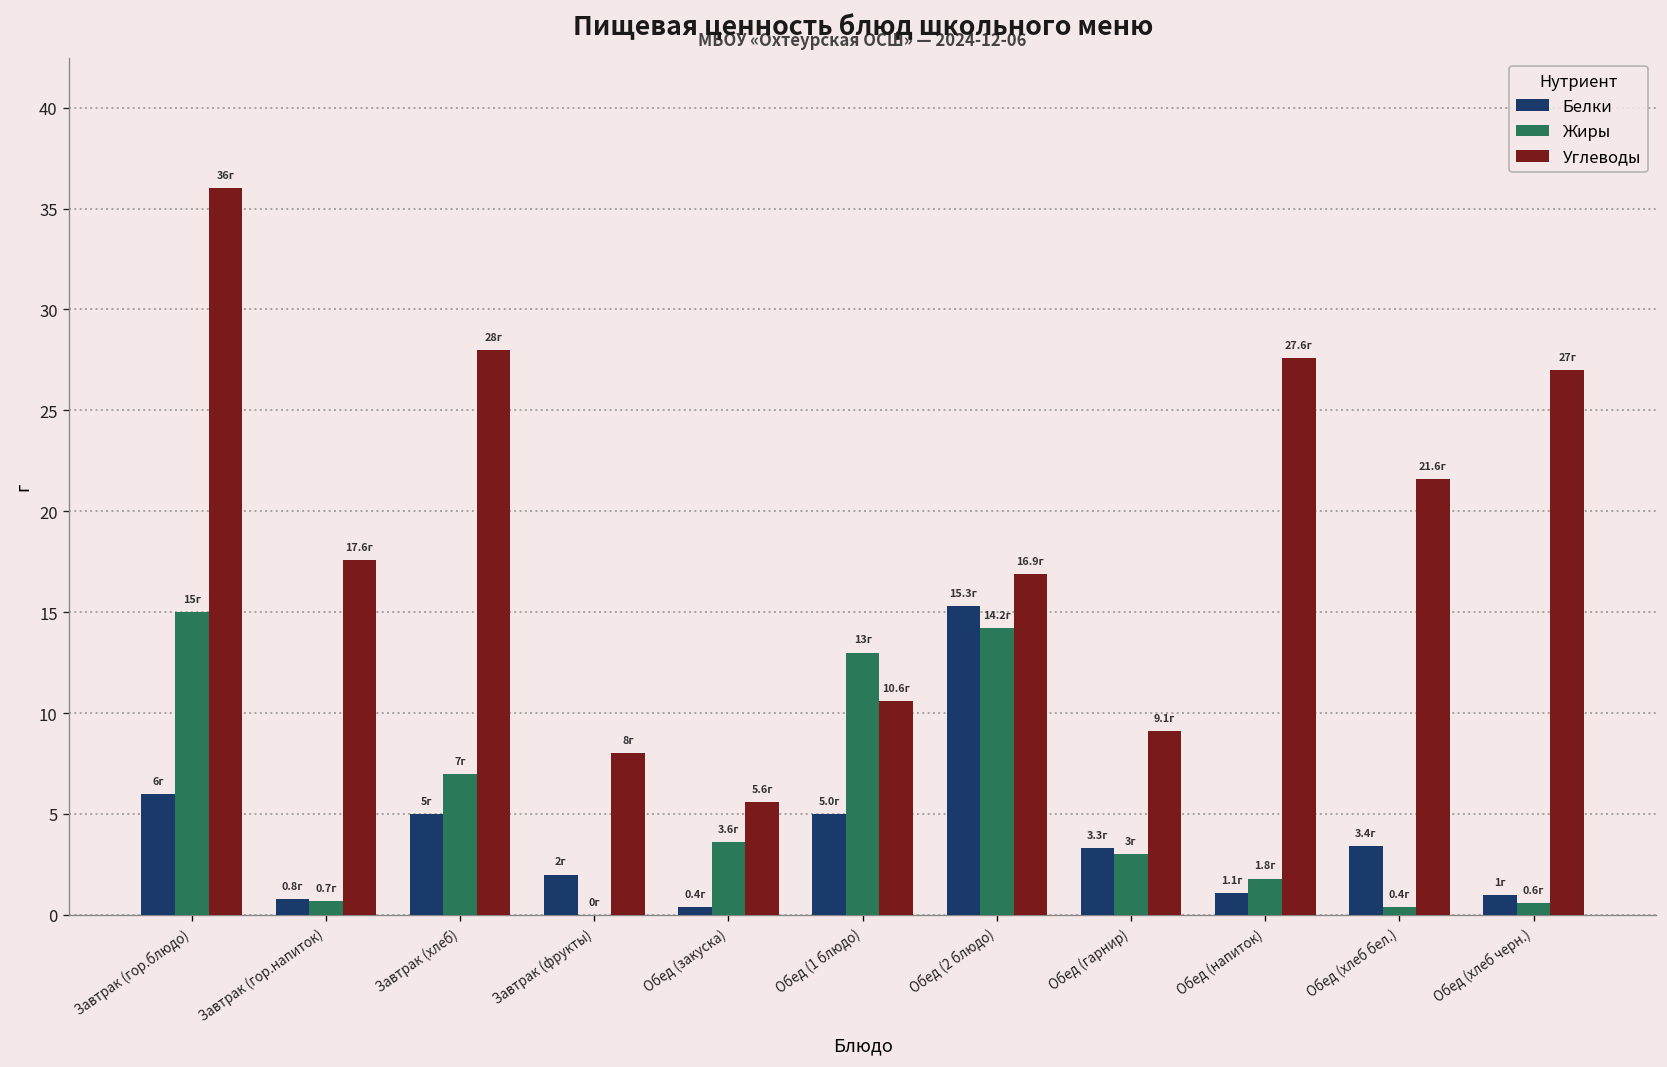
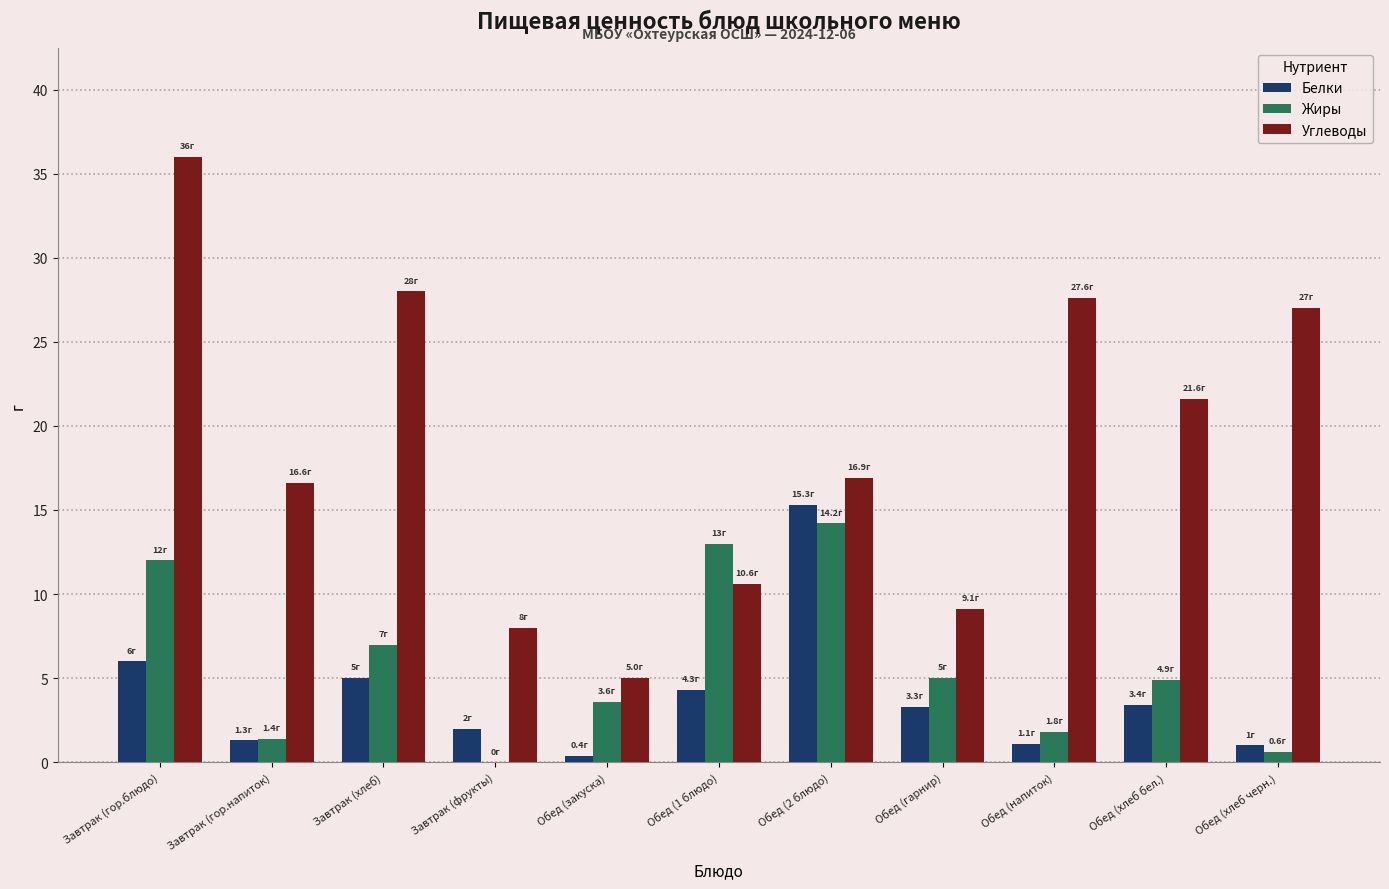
Жиры, Завтрак (гор.блюдо): 15г -> 12г
Белки, Завтрак (гор.напиток): 0.8г -> 1.3г
Жиры, Завтрак (гор.напиток): 0.7г -> 1.4г
Углеводы, Завтрак (гор.напиток): 17.6г -> 16.6г
Углеводы, Обед (закуска): 5.6г -> 5.0г
Белки, Обед (1 блюдо): 5.0г -> 4.3г
Жиры, Обед (гарнир): 3г -> 5г
Жиры, Обед (хлеб бел.): 0.4г -> 4.9г
